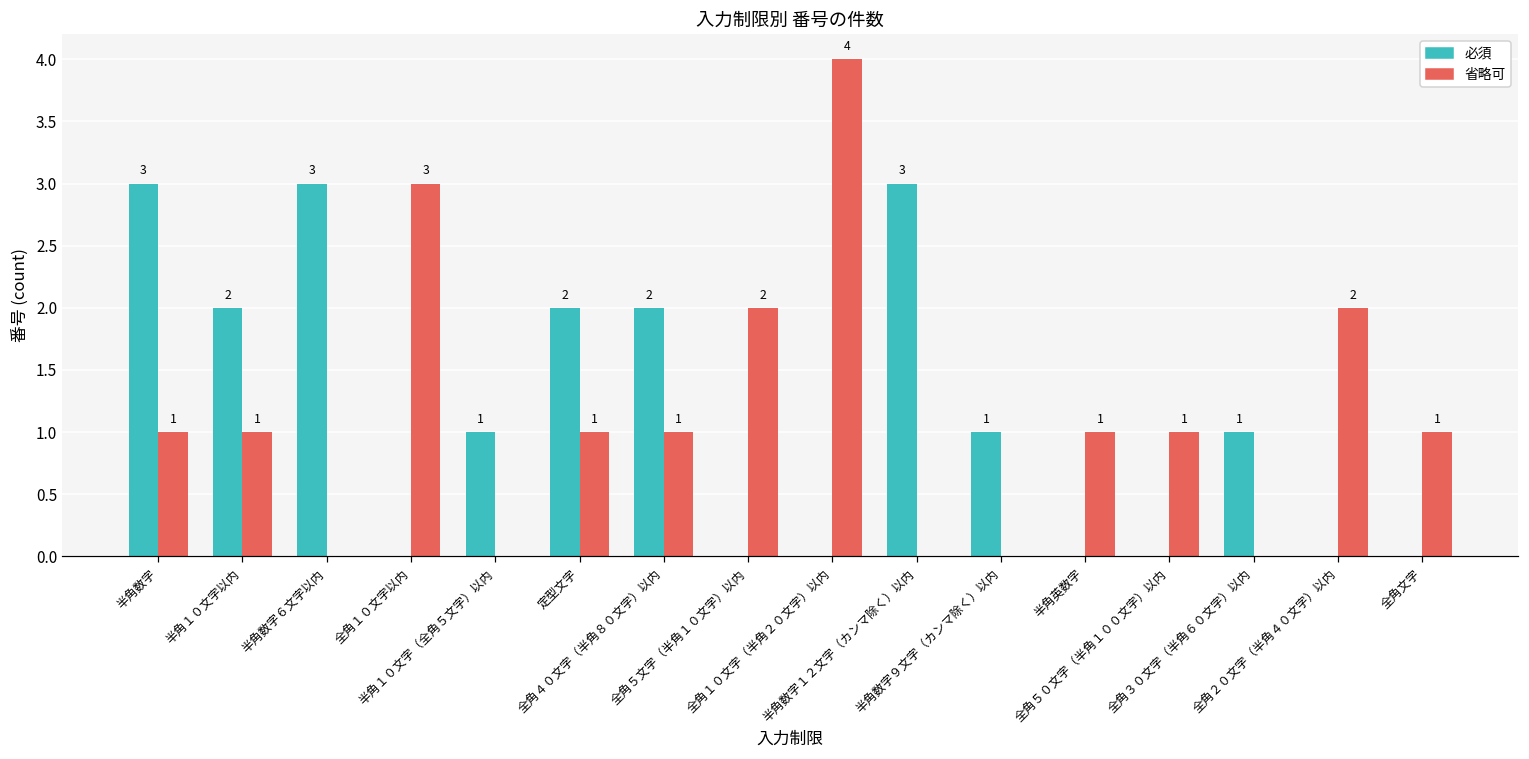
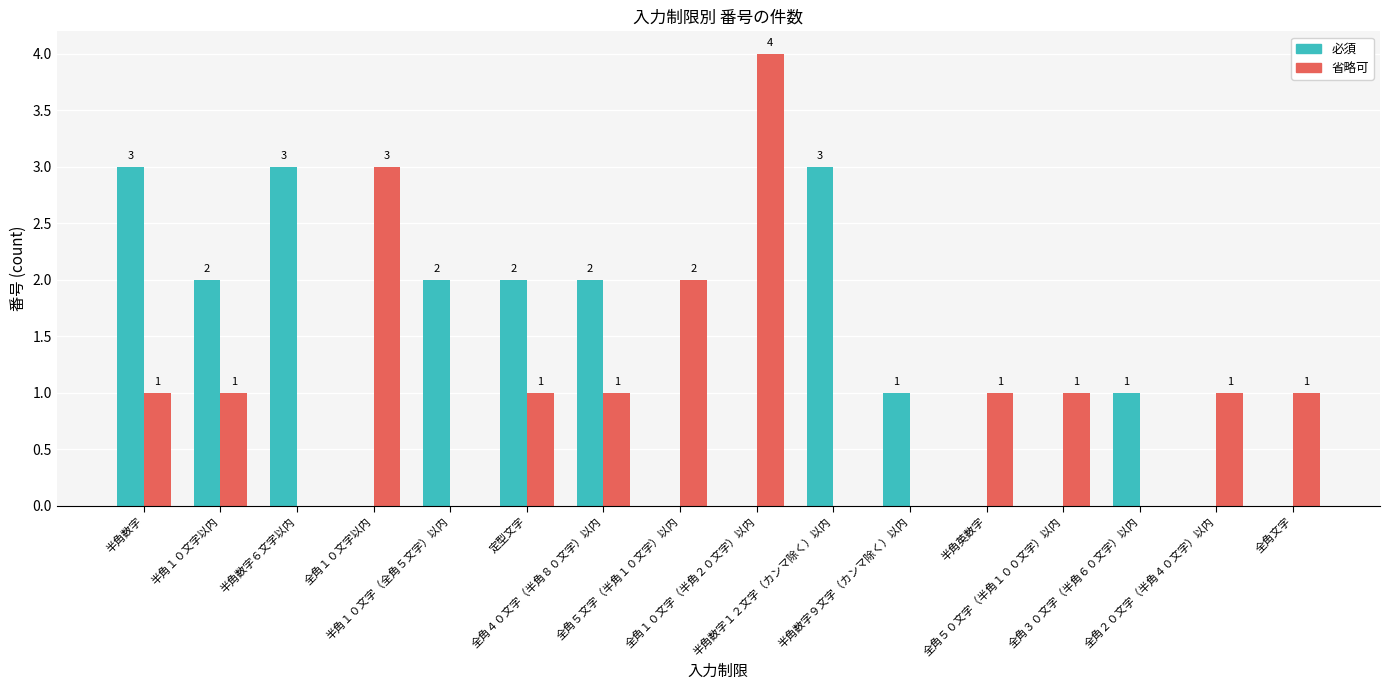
必須, 半角１０文字（全角５文字）以内: 1 -> 2
省略可, 全角２０文字（半角４０文字）以内: 2 -> 1
